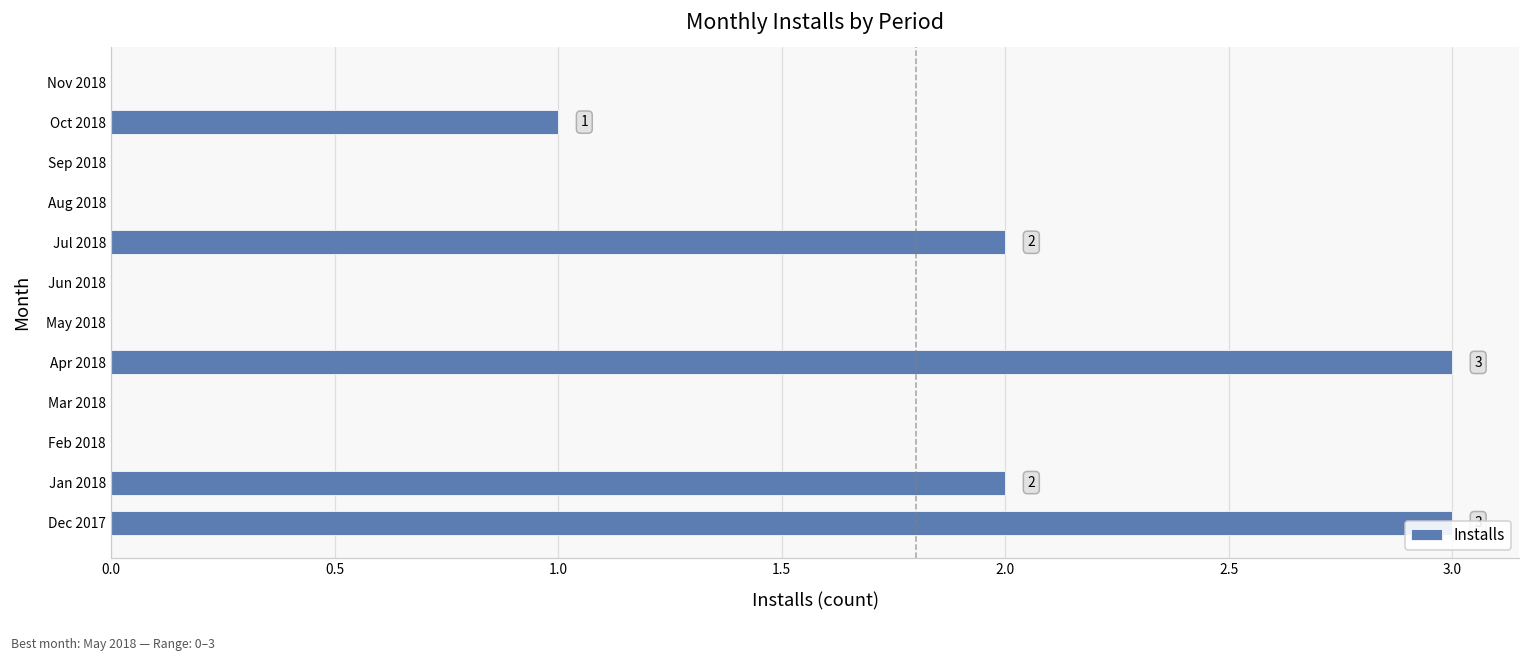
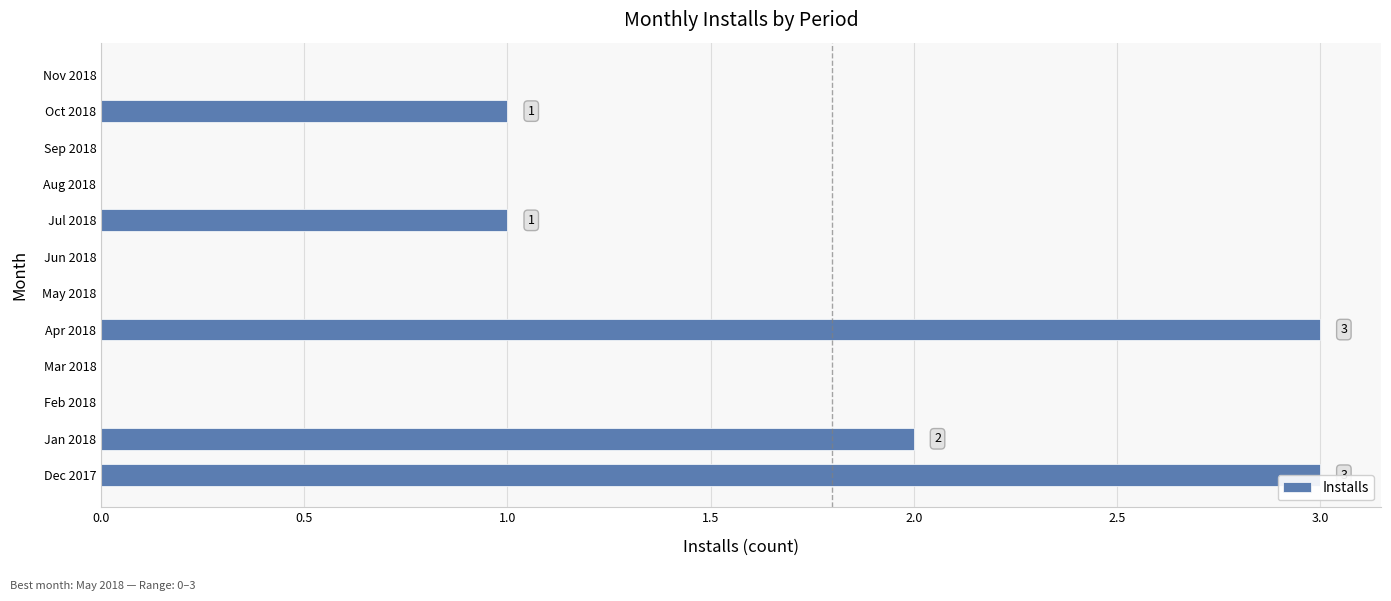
Jul 2018: 2 -> 1
